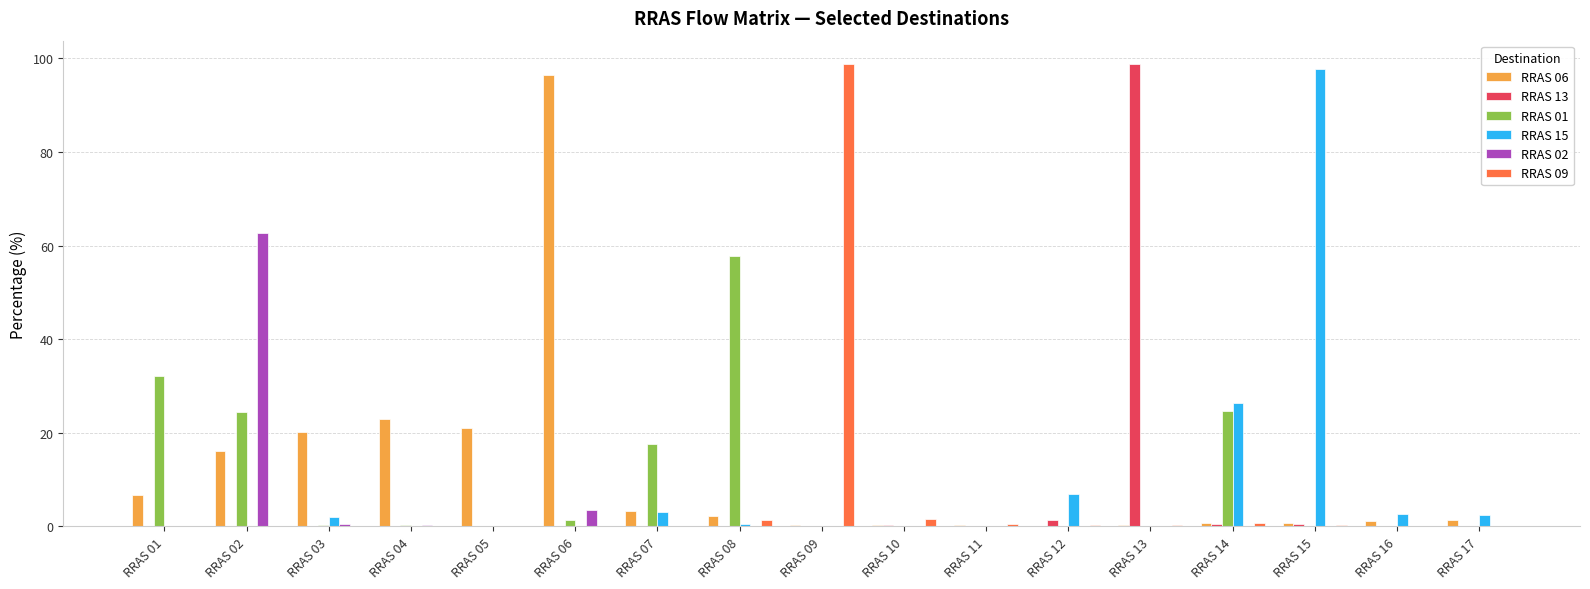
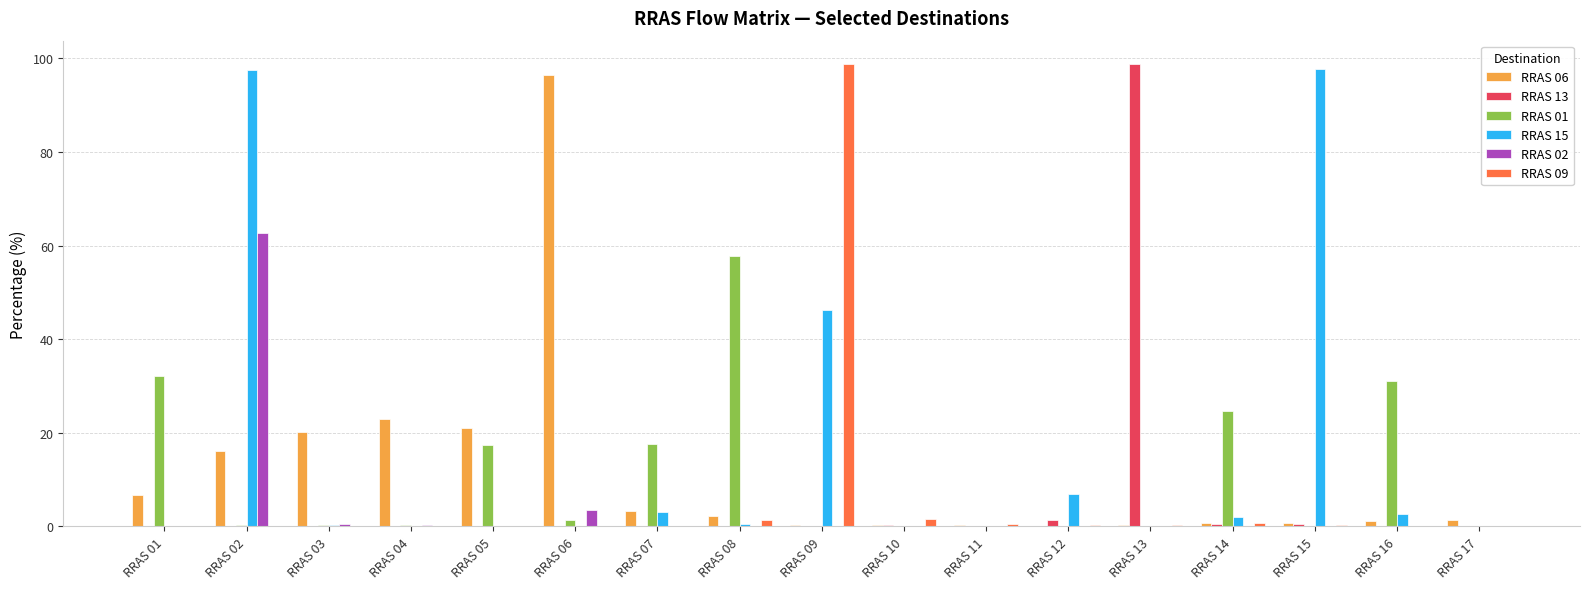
RRAS 01, RRAS 02: 25 -> 0
RRAS 15, RRAS 02: 0 -> 98
RRAS 15, RRAS 03: 2 -> 0
RRAS 01, RRAS 05: 0 -> 17
RRAS 15, RRAS 09: 0 -> 46
RRAS 15, RRAS 14: 26 -> 2
RRAS 01, RRAS 16: 0 -> 31
RRAS 15, RRAS 17: 2 -> 0
